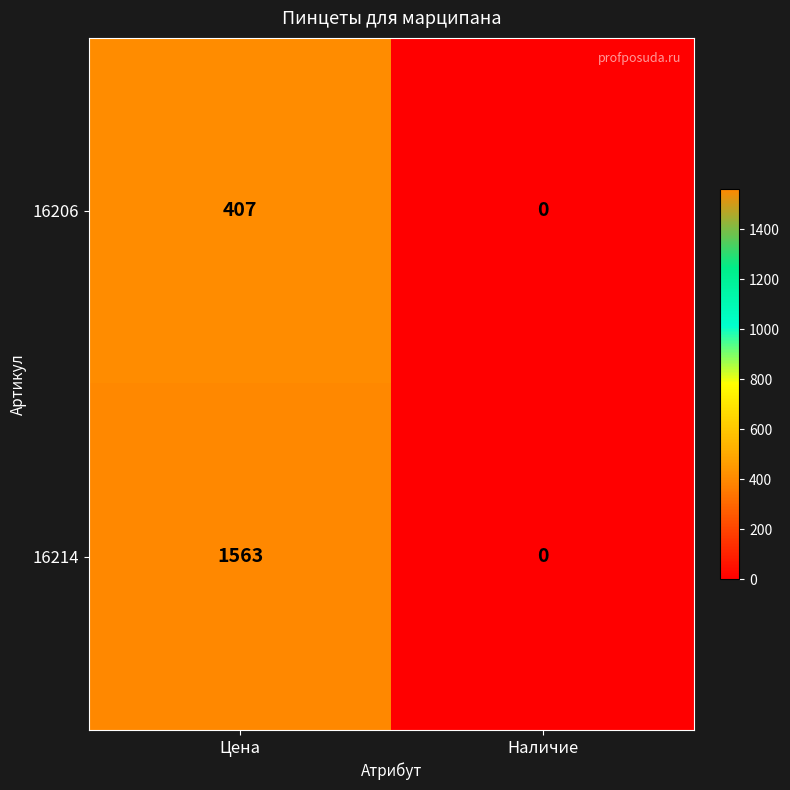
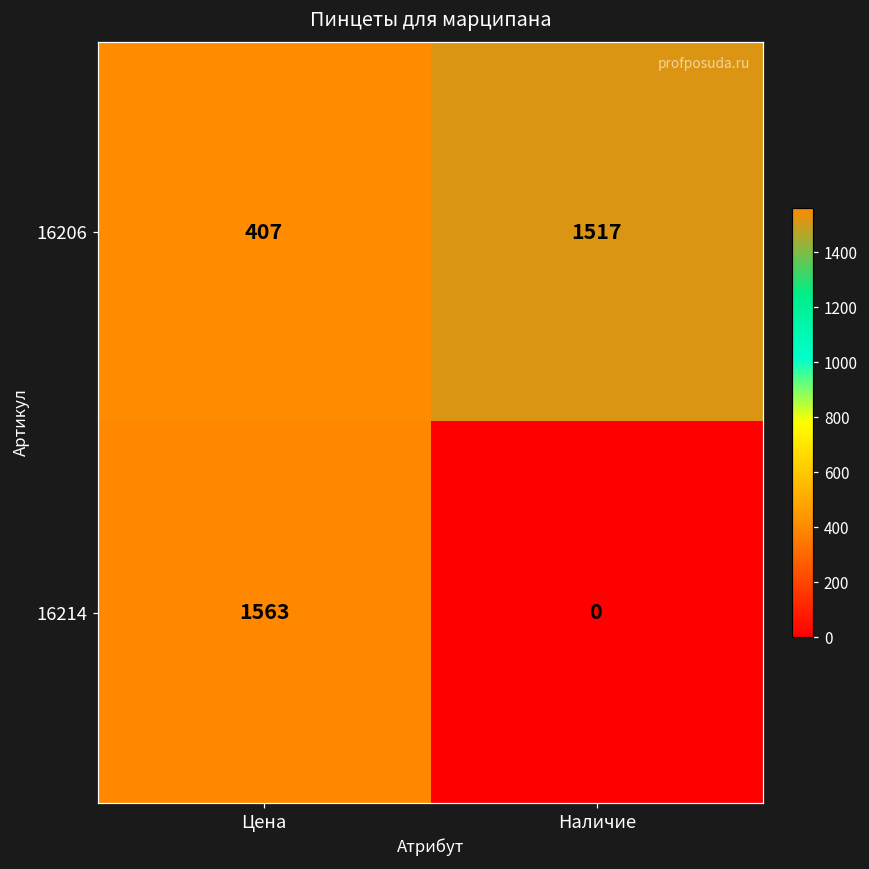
16206, Наличие: 0 -> 1517
